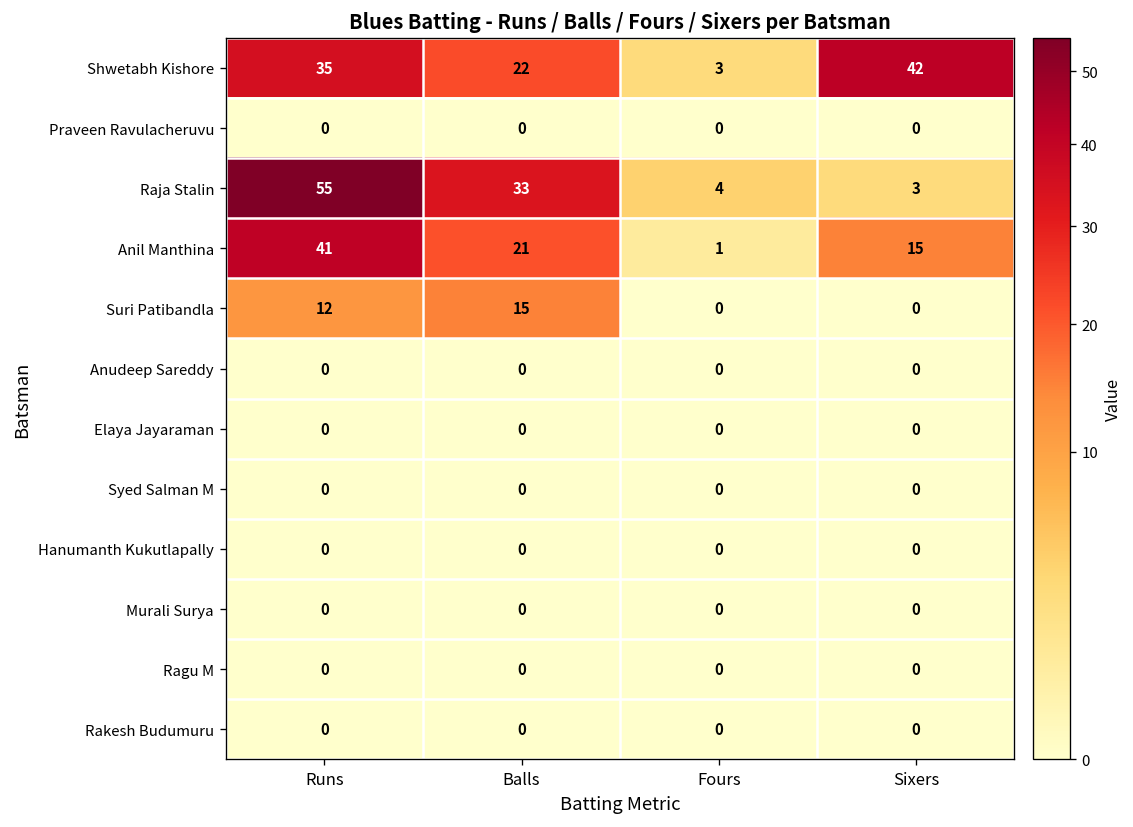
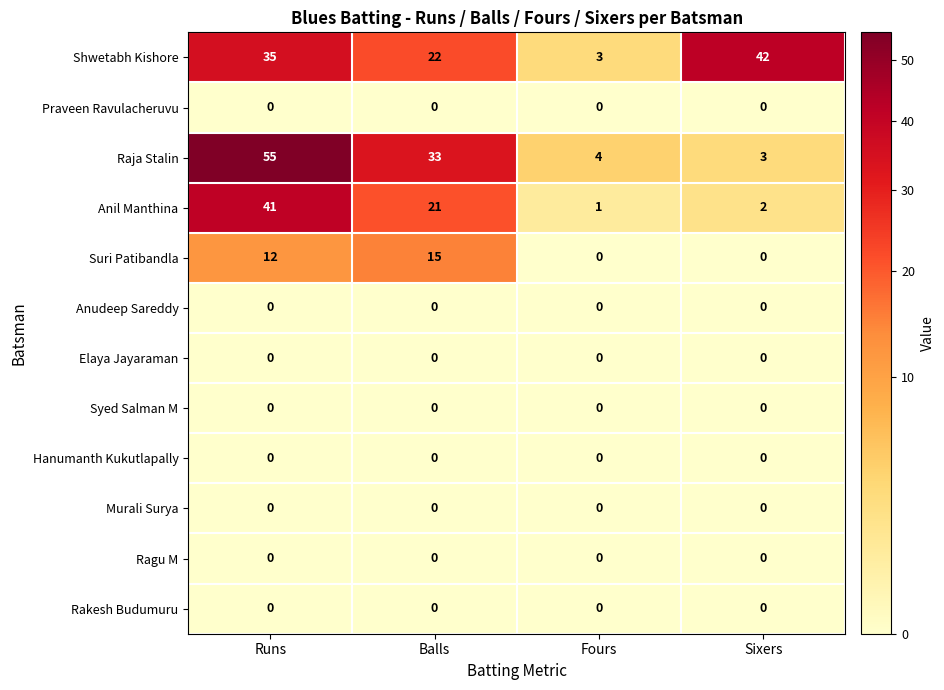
Anil Manthina, Sixers: 15 -> 2
